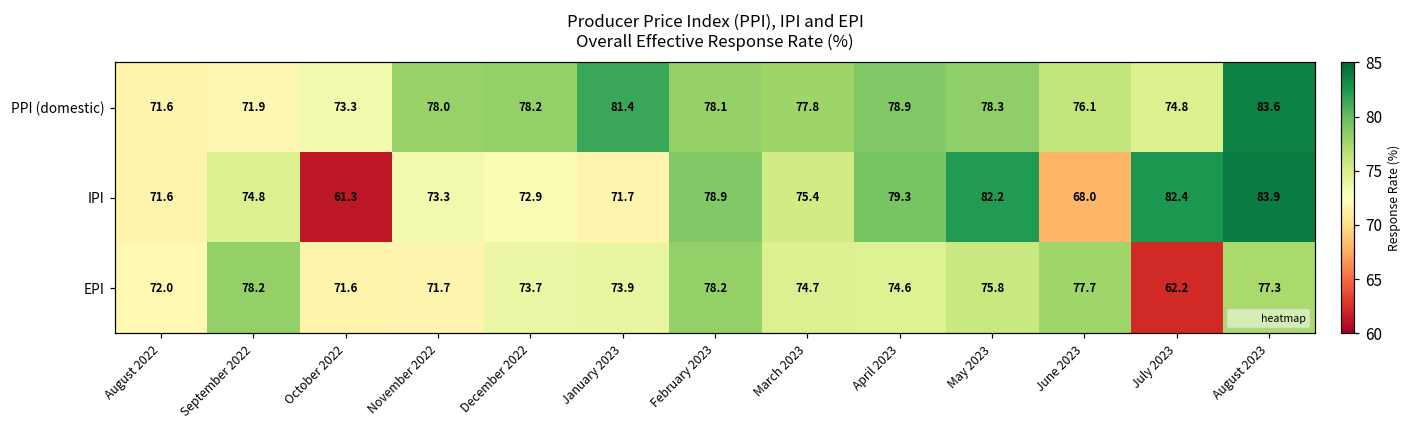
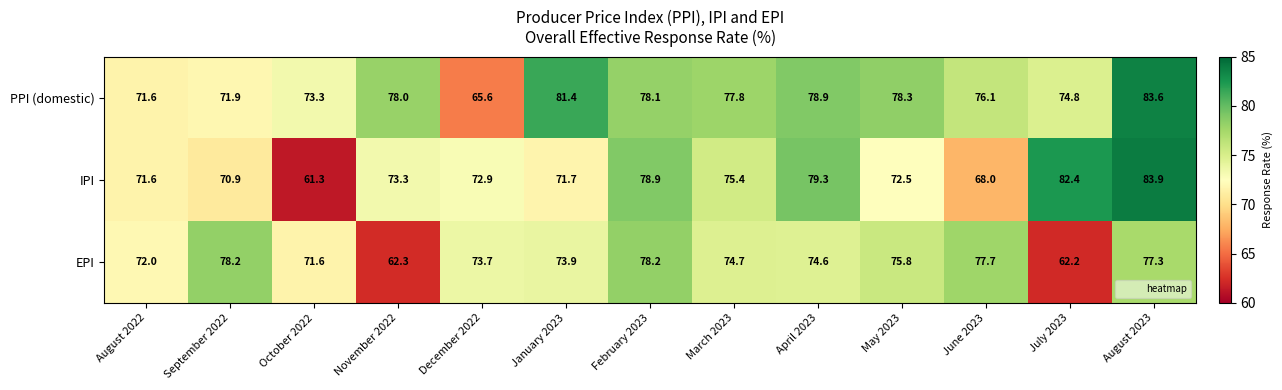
PPI (domestic), December 2022: 78.2 -> 65.6
IPI, September 2022: 74.8 -> 70.9
IPI, May 2023: 82.2 -> 72.5
EPI, November 2022: 71.7 -> 62.3
